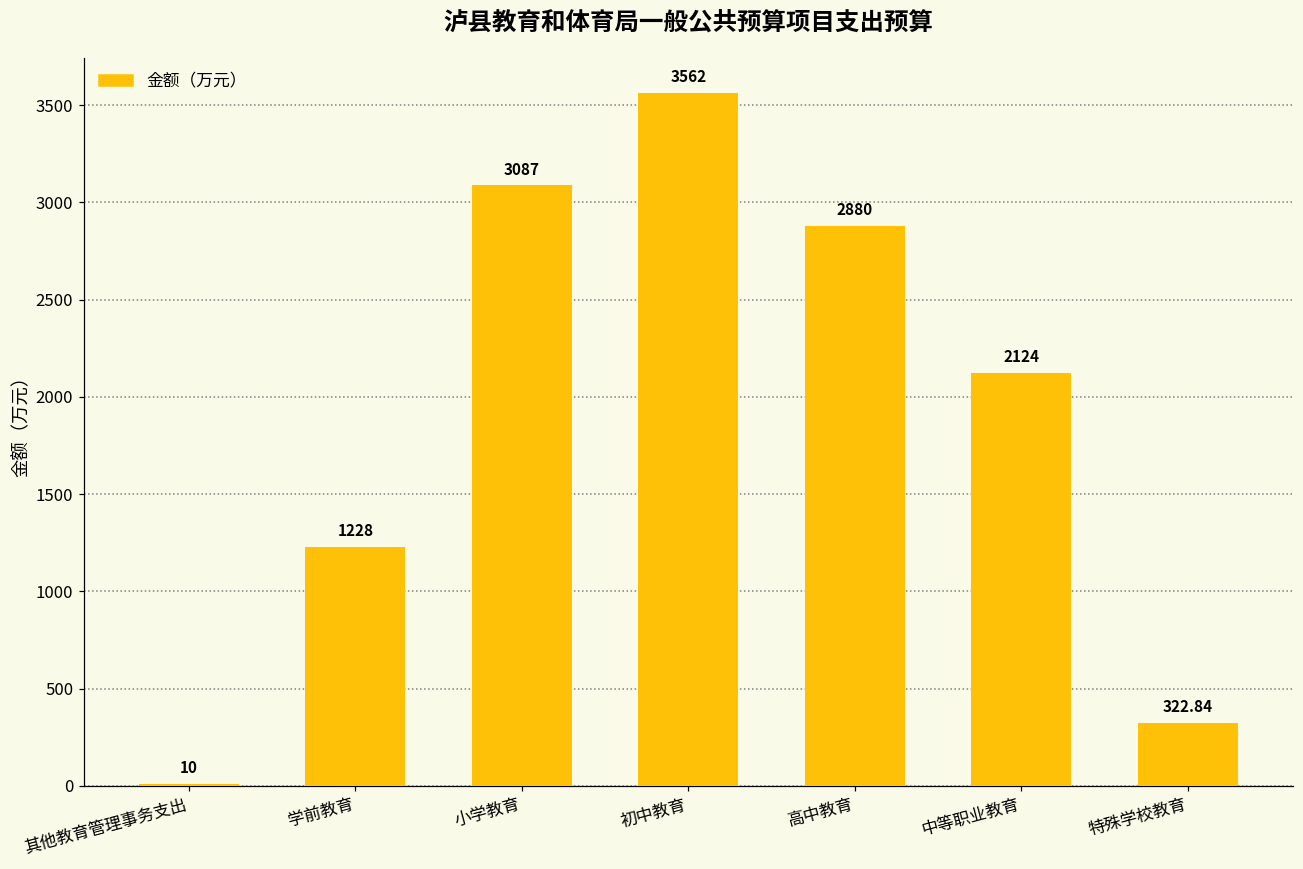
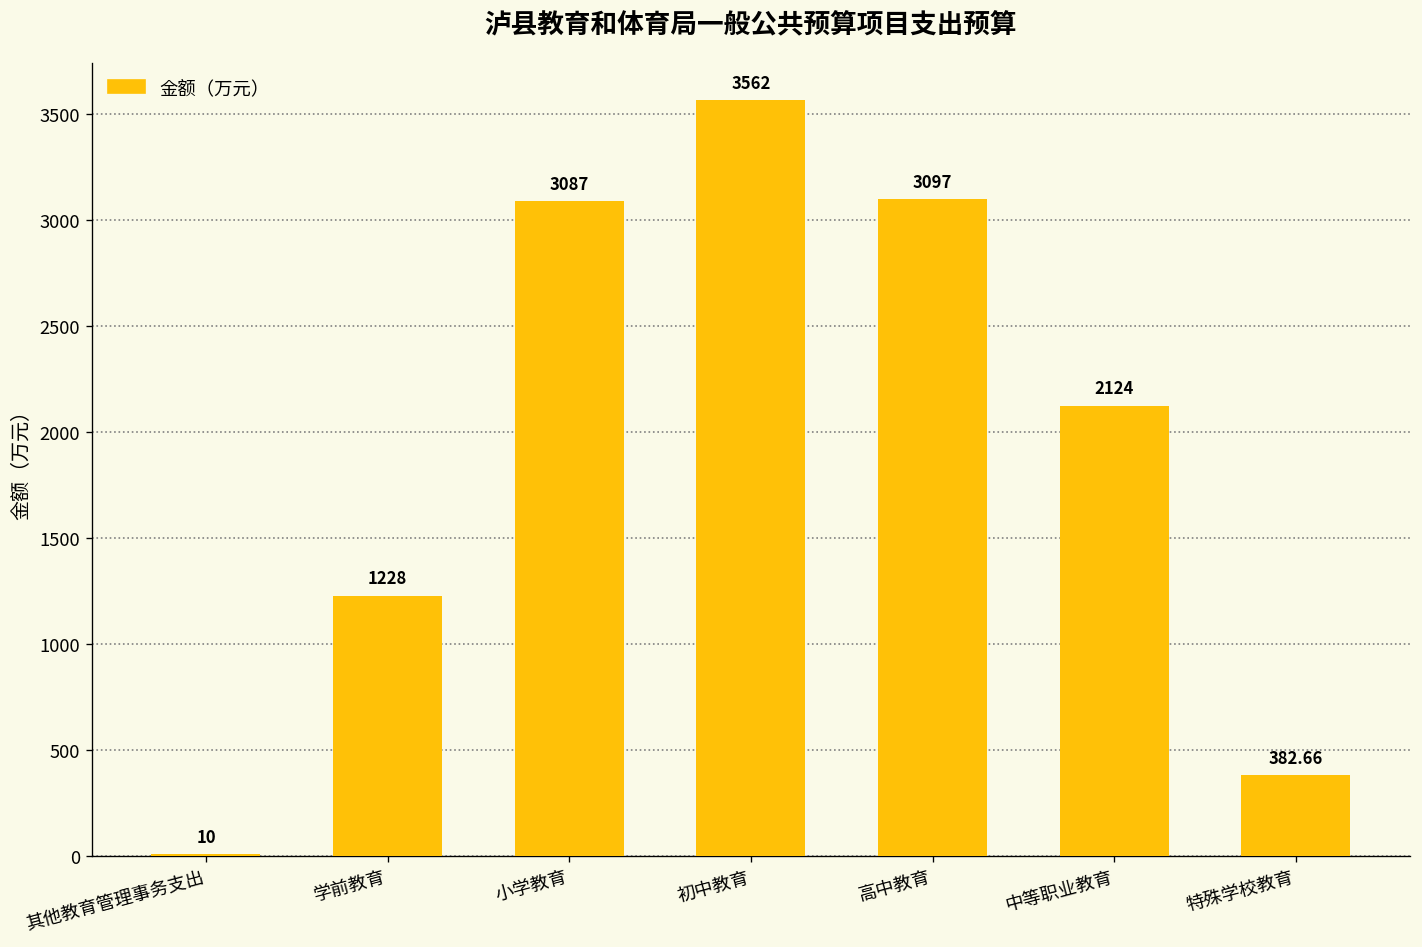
高中教育: 2880 -> 3097
特殊学校教育: 322.84 -> 382.66
